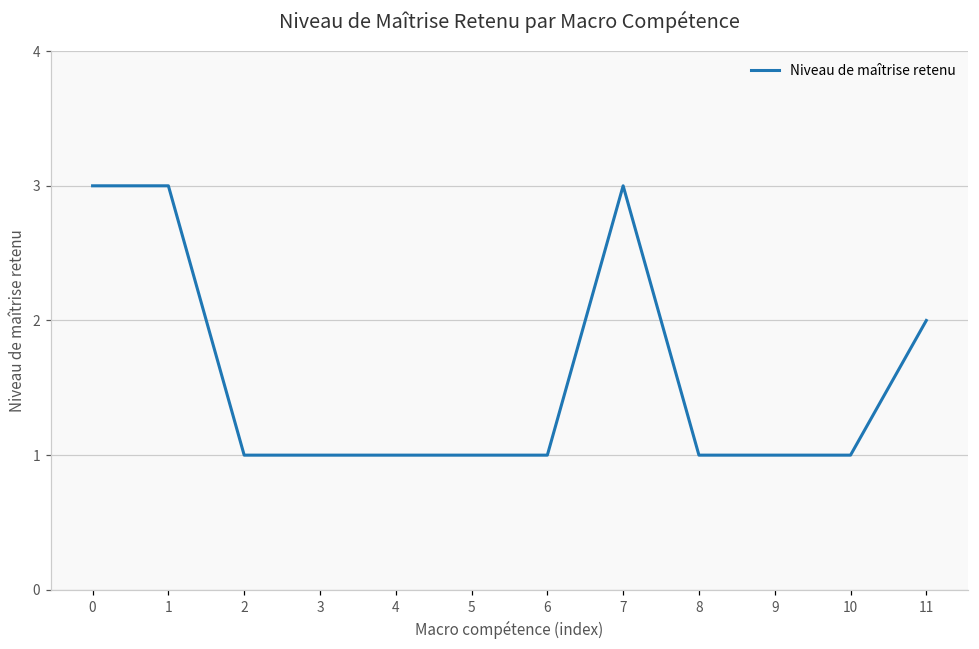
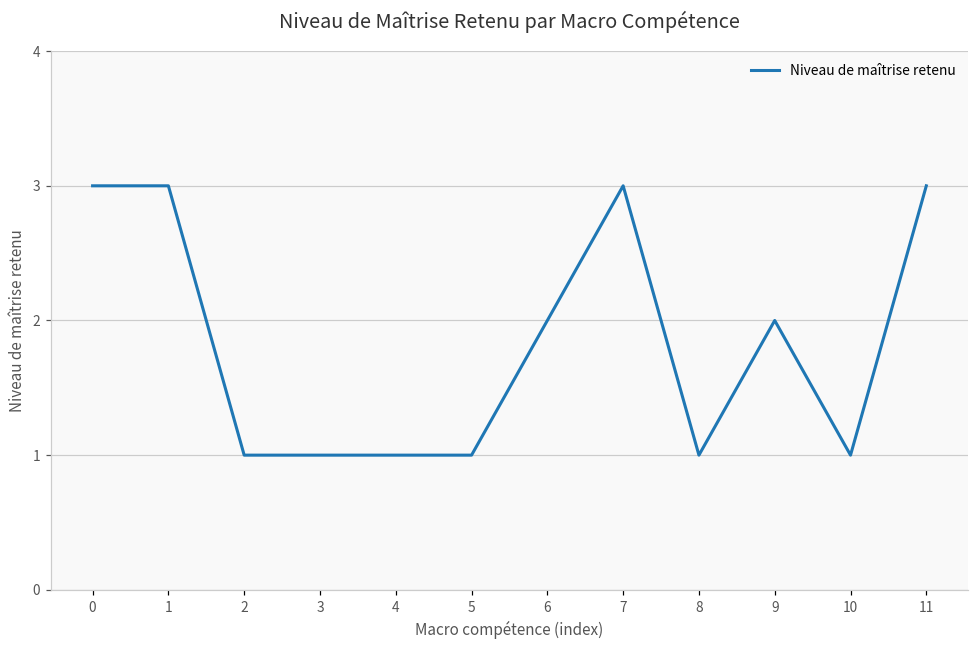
6: 1 -> 2
9: 1 -> 2
11: 2 -> 3
